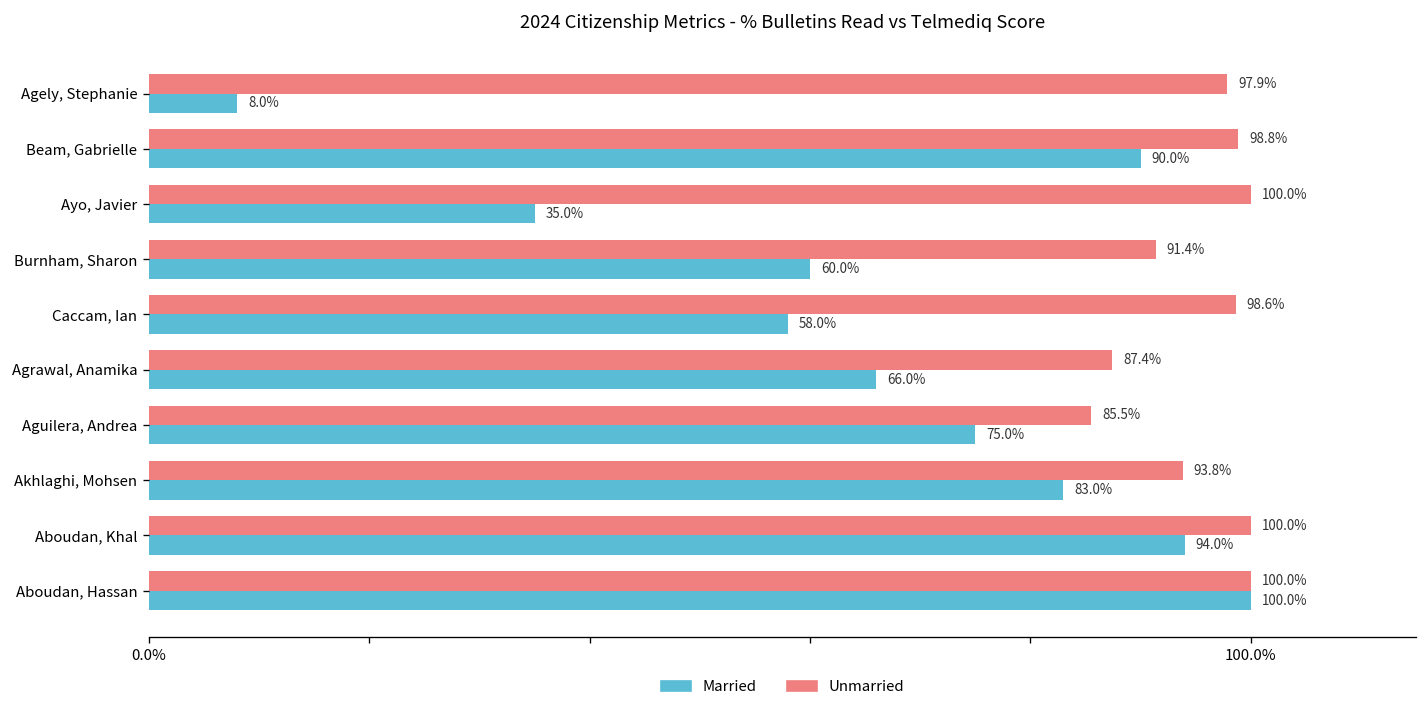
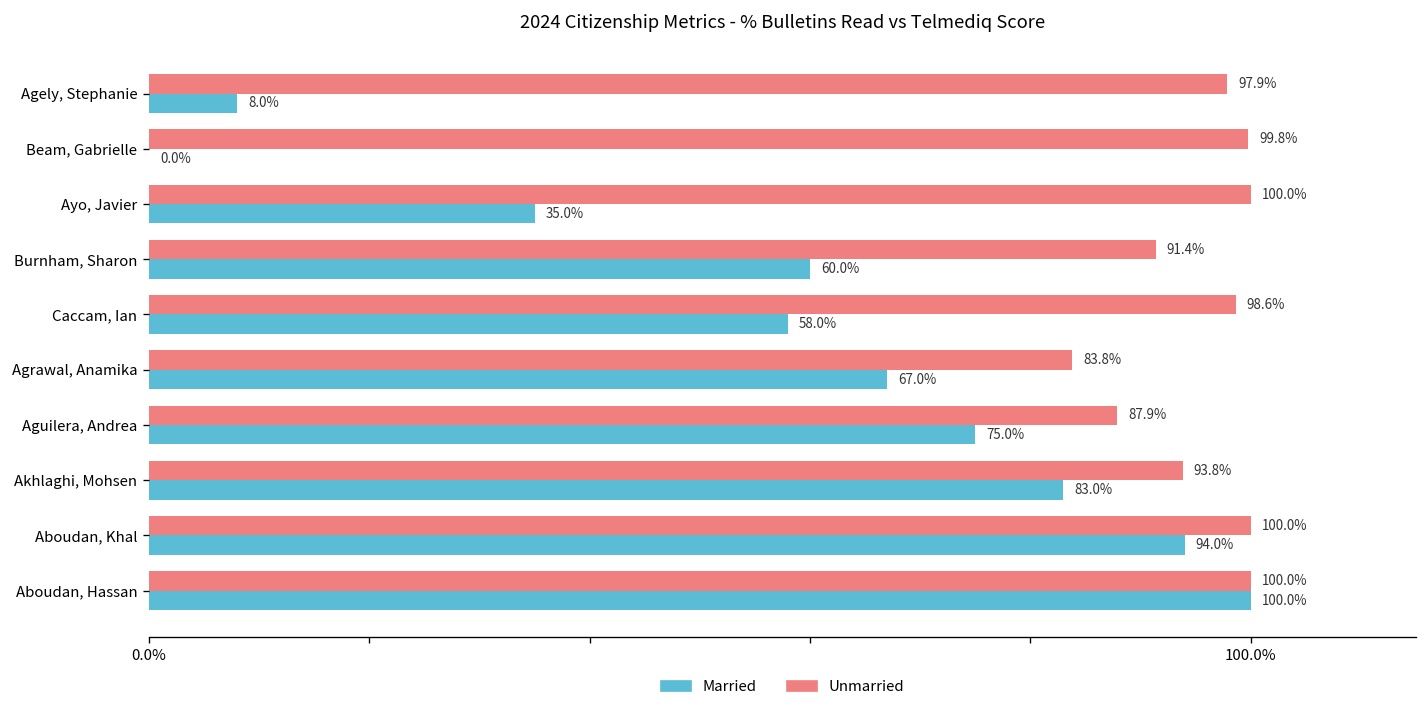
Unmarried, Beam, Gabrielle: 98.8% -> 99.8%
Married, Beam, Gabrielle: 90.0% -> 0.0%
Unmarried, Agrawal, Anamika: 87.4% -> 83.8%
Married, Agrawal, Anamika: 66.0% -> 67.0%
Unmarried, Aguilera, Andrea: 85.5% -> 87.9%
